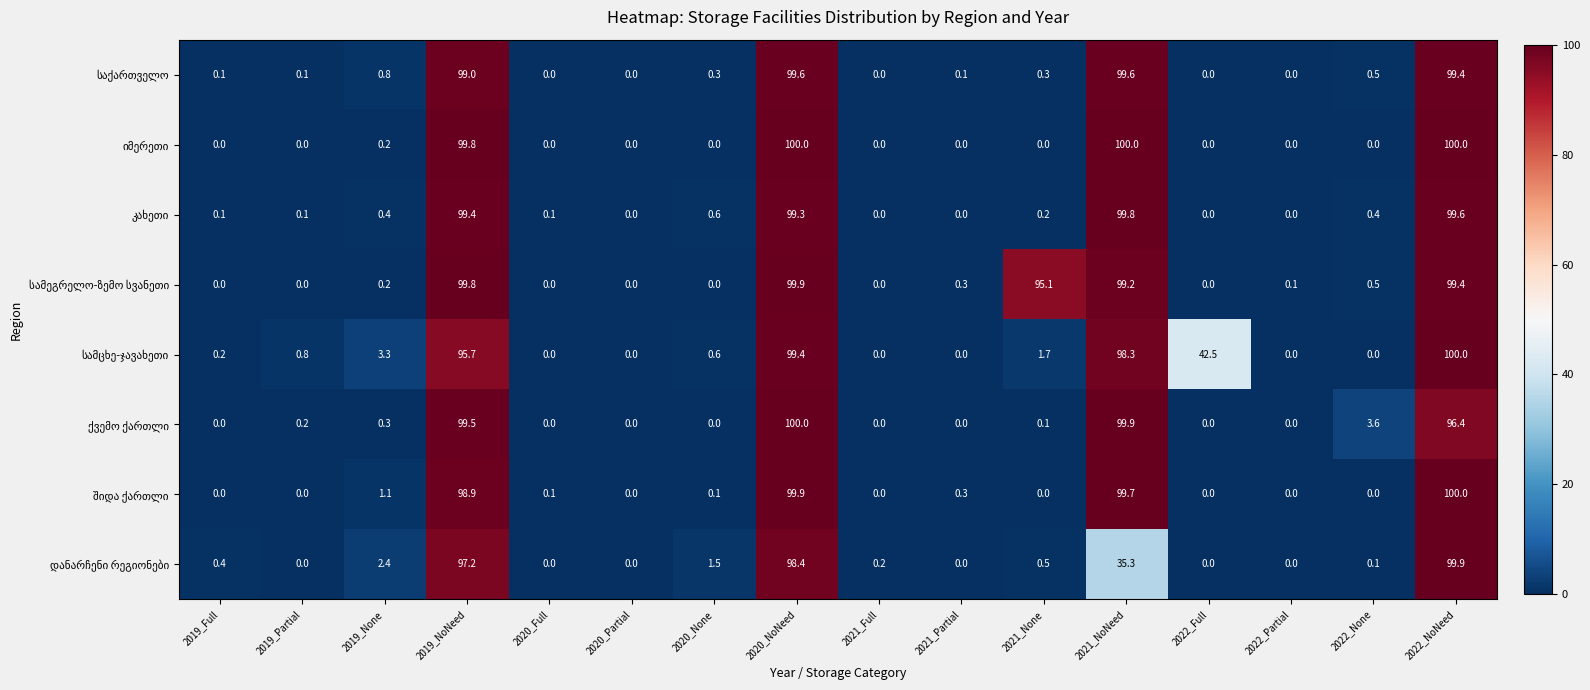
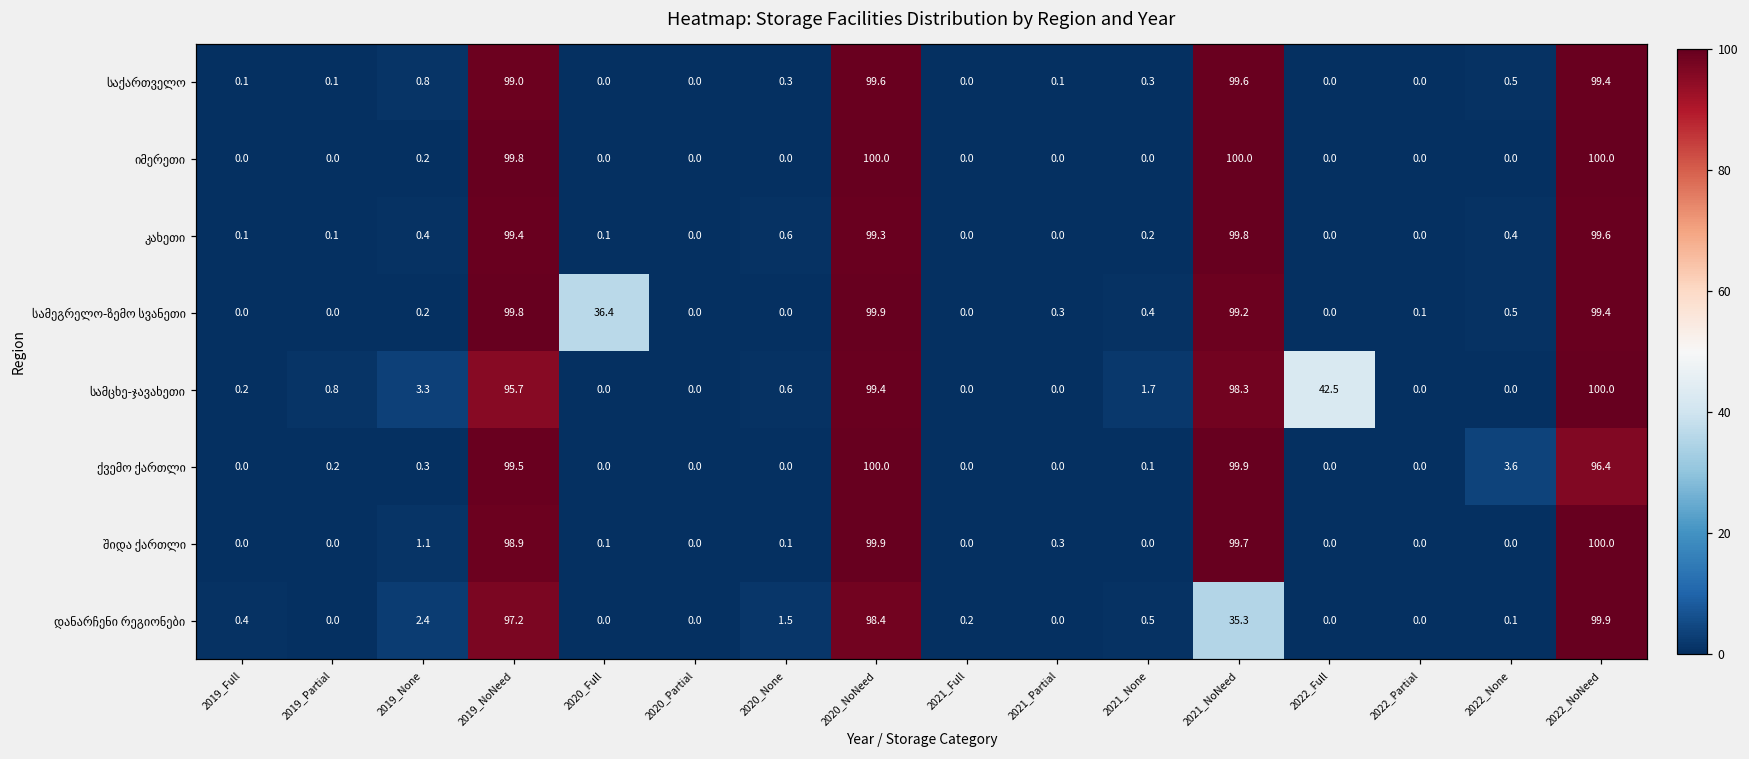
სამეგრელო-ზემო სვანეთი, 2020_Full: 0.0 -> 36.4
სამეგრელო-ზემო სვანეთი, 2021_None: 95.1 -> 0.4
